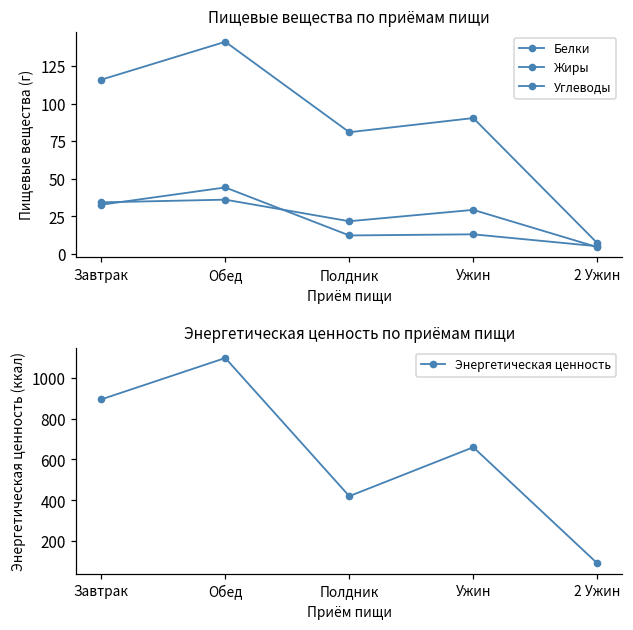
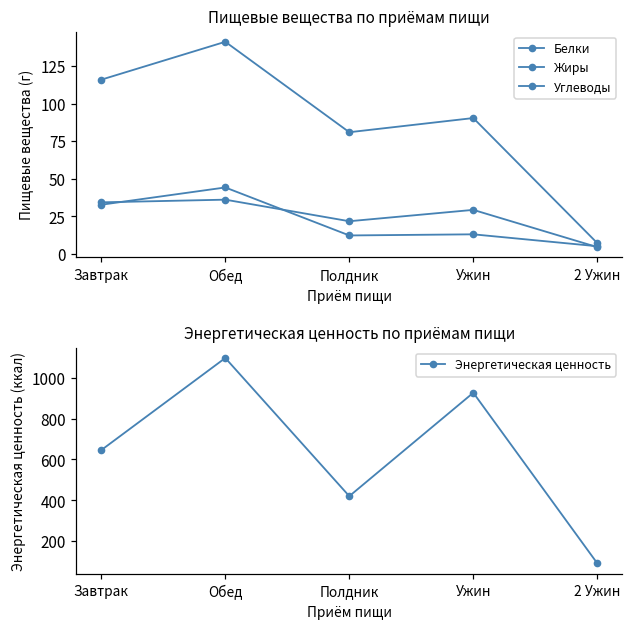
Энергетическая ценность по приёмам пищи, Завтрак: 890 -> 650
Энергетическая ценность по приёмам пищи, Ужин: 660 -> 930
